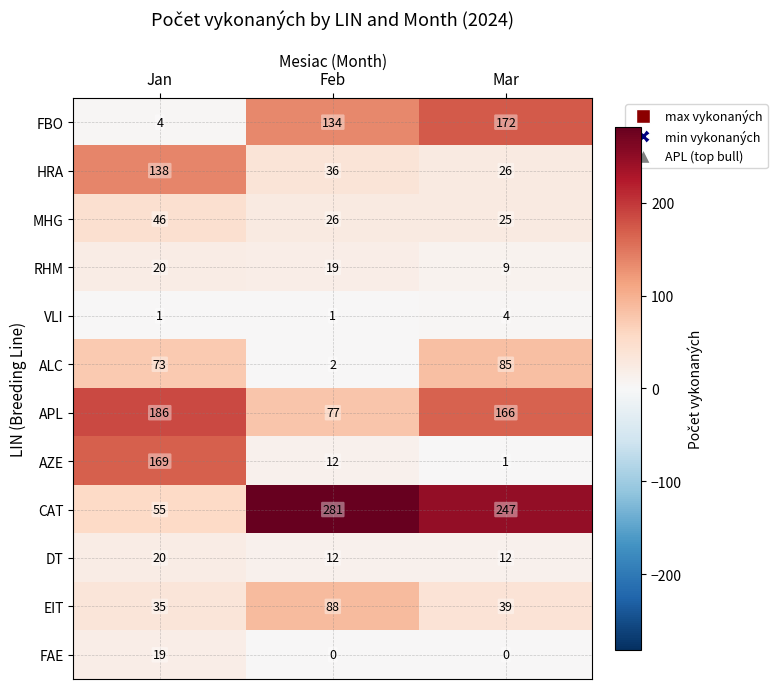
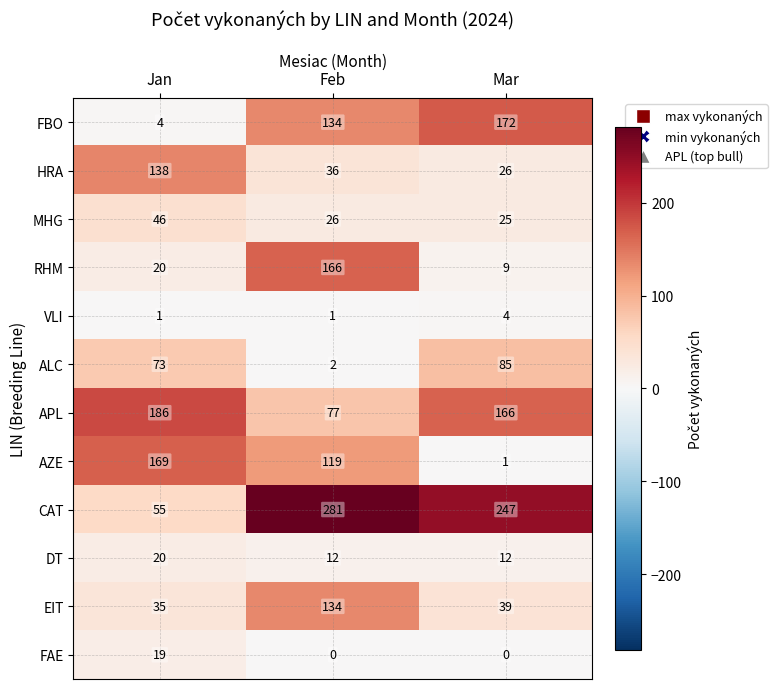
RHM, Feb: 19 -> 166
AZE, Feb: 12 -> 119
EIT, Feb: 88 -> 134
